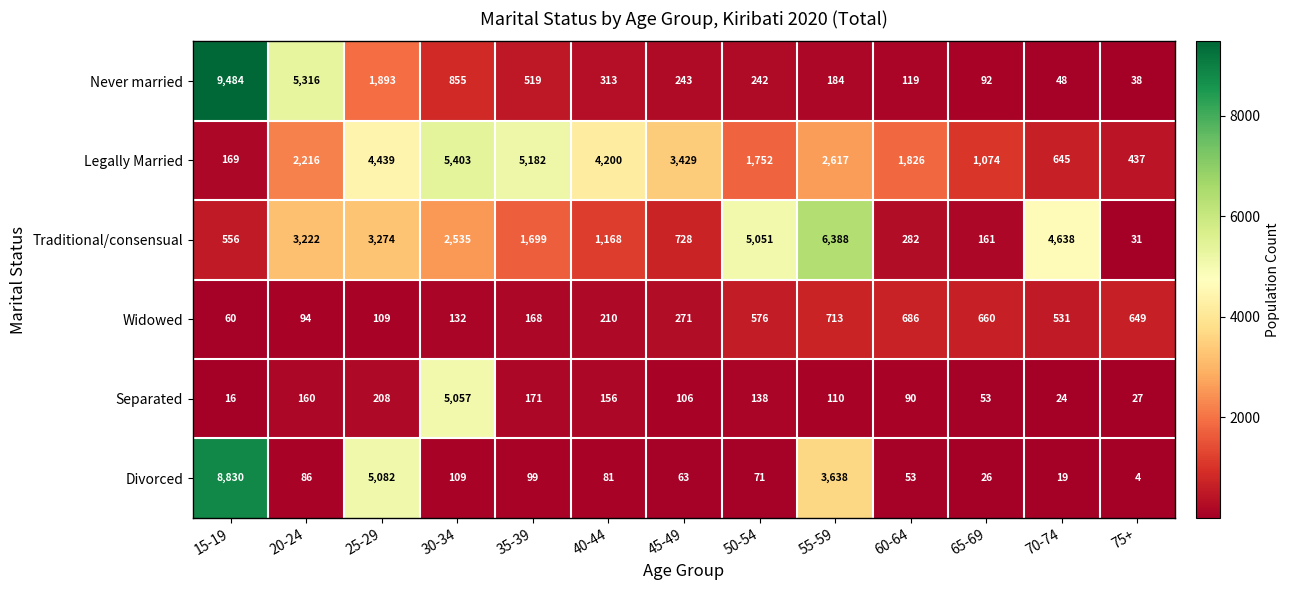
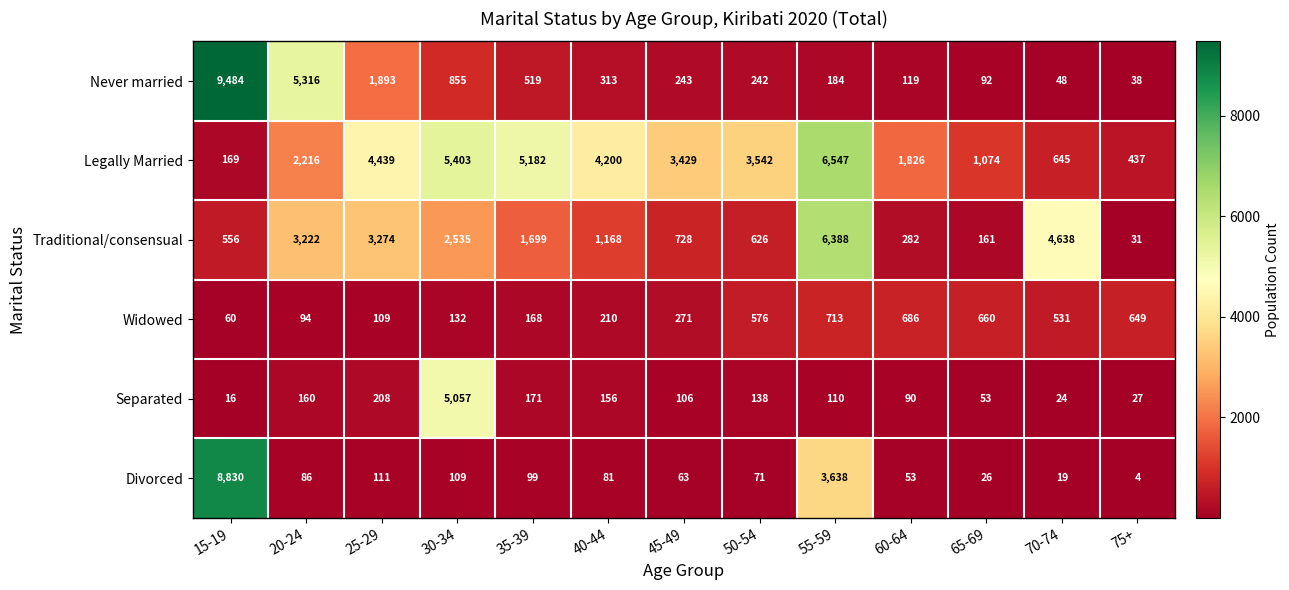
Legally Married, 50-54: 1,752 -> 3,542
Legally Married, 55-59: 2,617 -> 6,547
Traditional/consensual, 50-54: 5,051 -> 626
Divorced, 25-29: 5,082 -> 111
